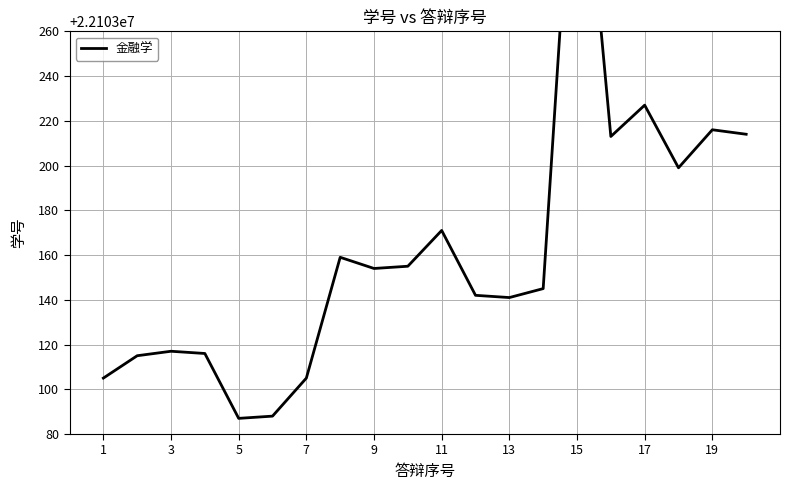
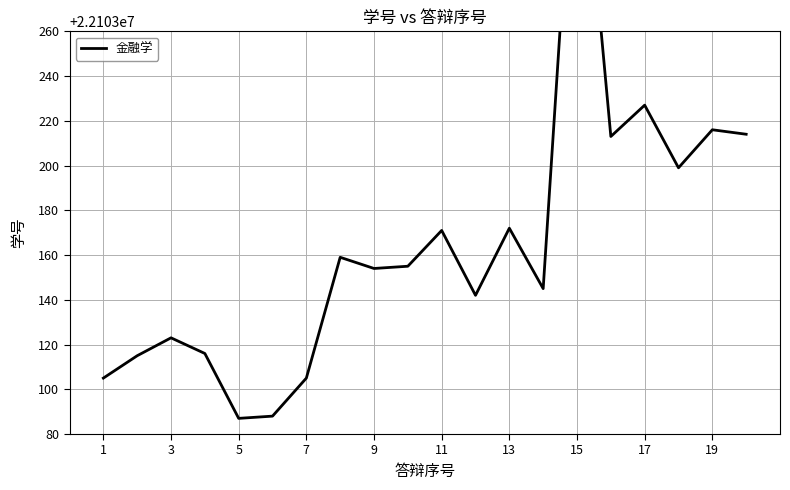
3: 22103117 -> 22103123
13: 22103141 -> 22103172
